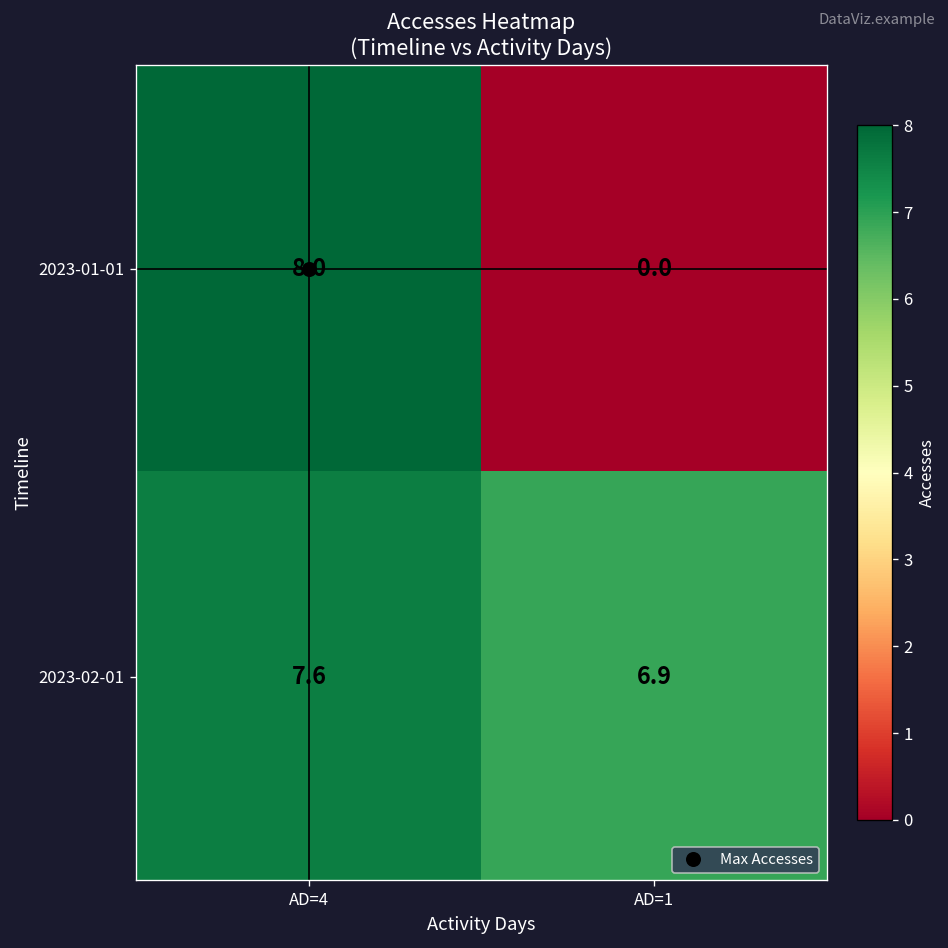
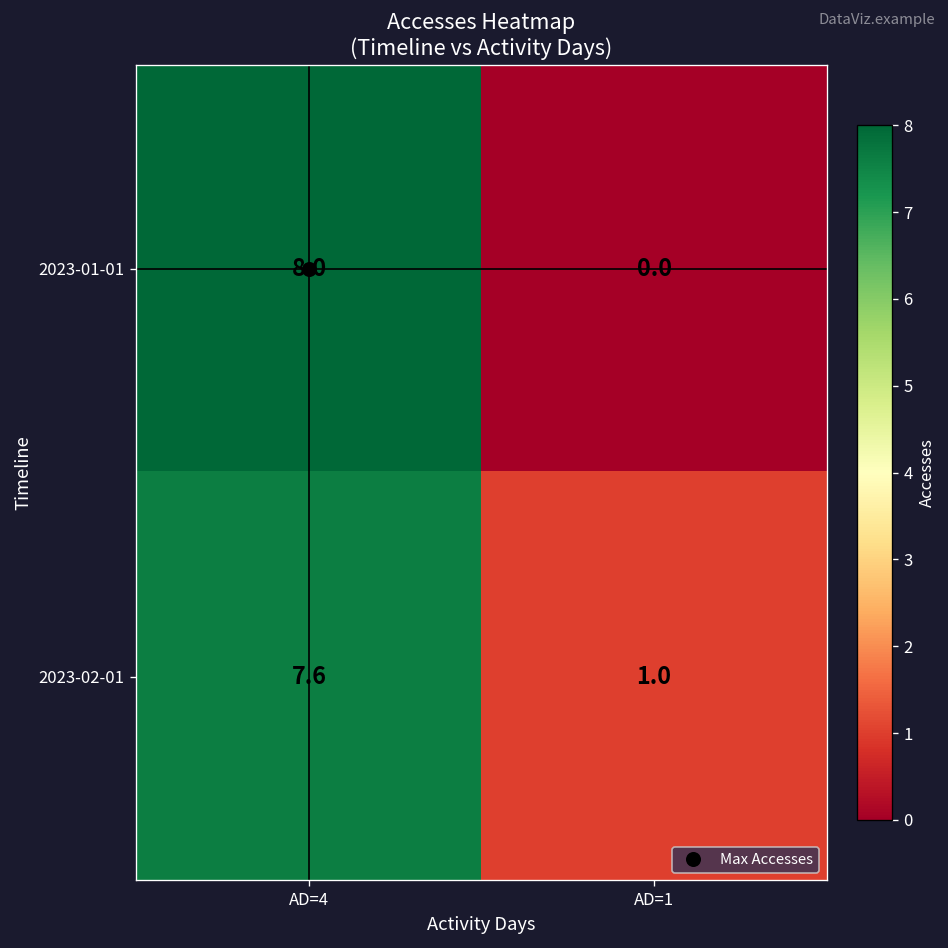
2023-02-01, AD=1: 6.9 -> 1.0
